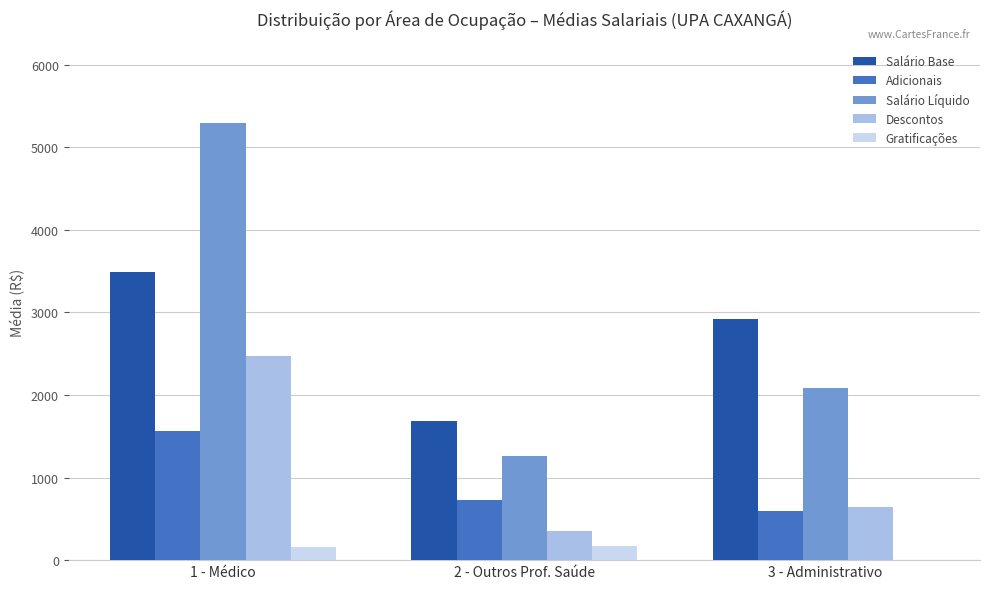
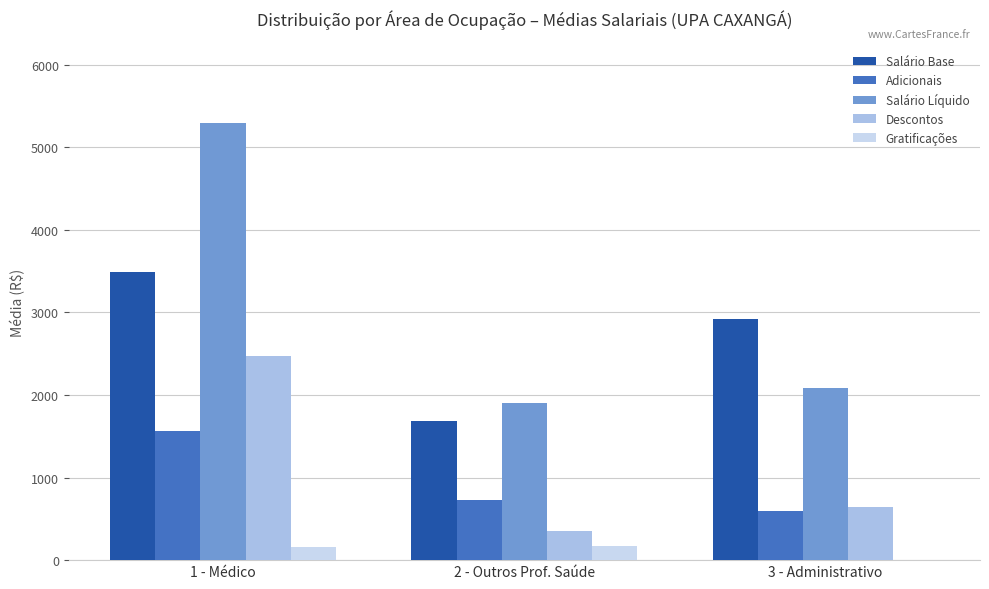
Salário Líquido, 2 - Outros Prof. Saúde: 1300 -> 1900
